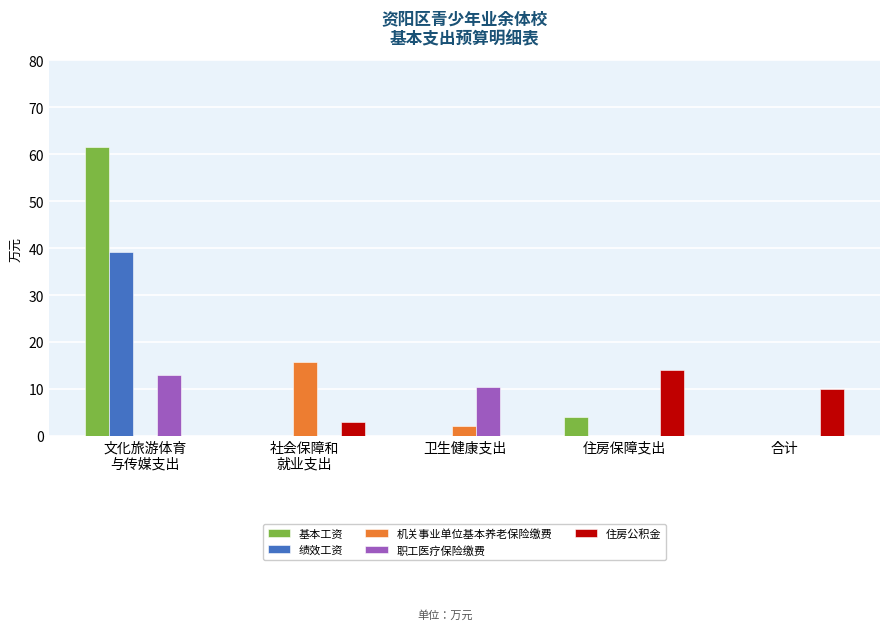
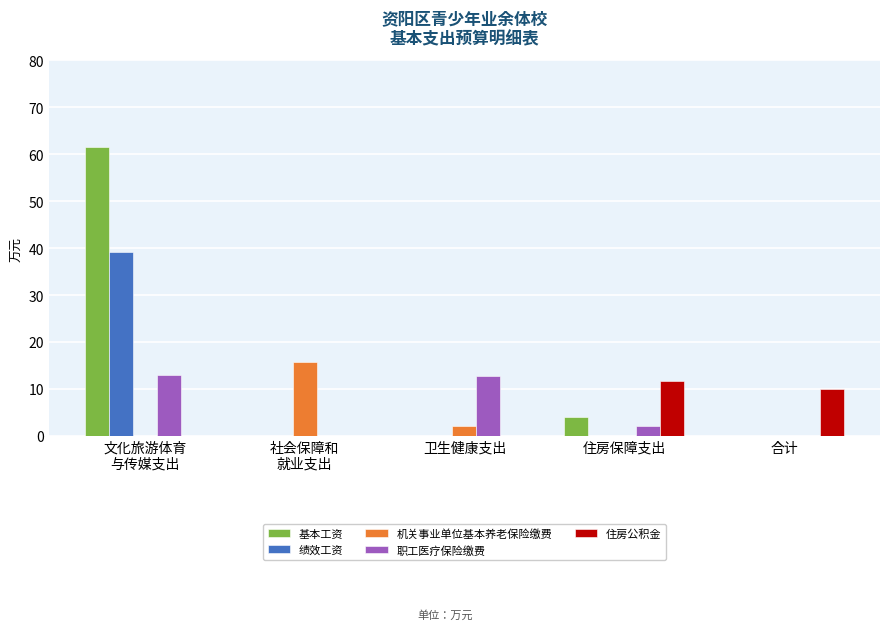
住房公积金, 社会保障和 就业支出: 3 -> 0
职工医疗保险缴费, 卫生健康支出: 10 -> 13
职工医疗保险缴费, 住房保障支出: 0 -> 2
住房公积金, 住房保障支出: 14 -> 12
